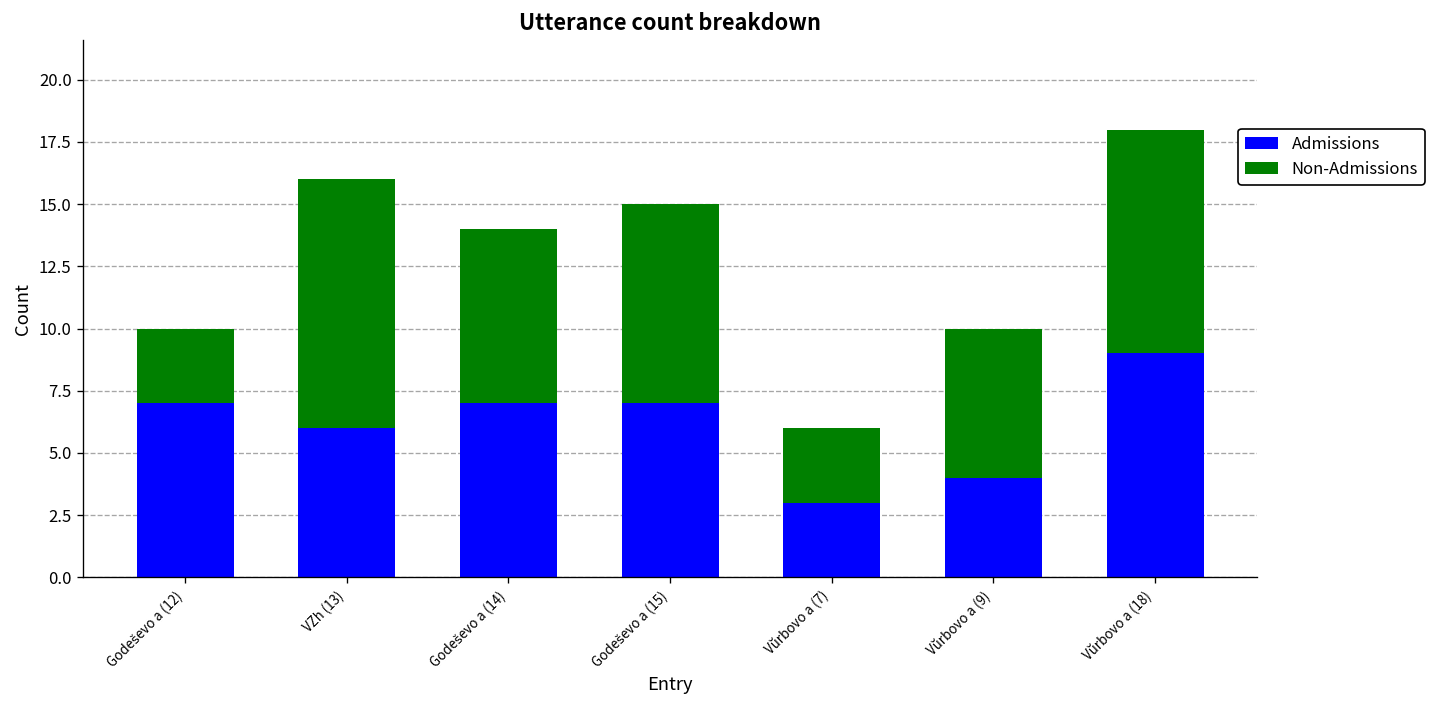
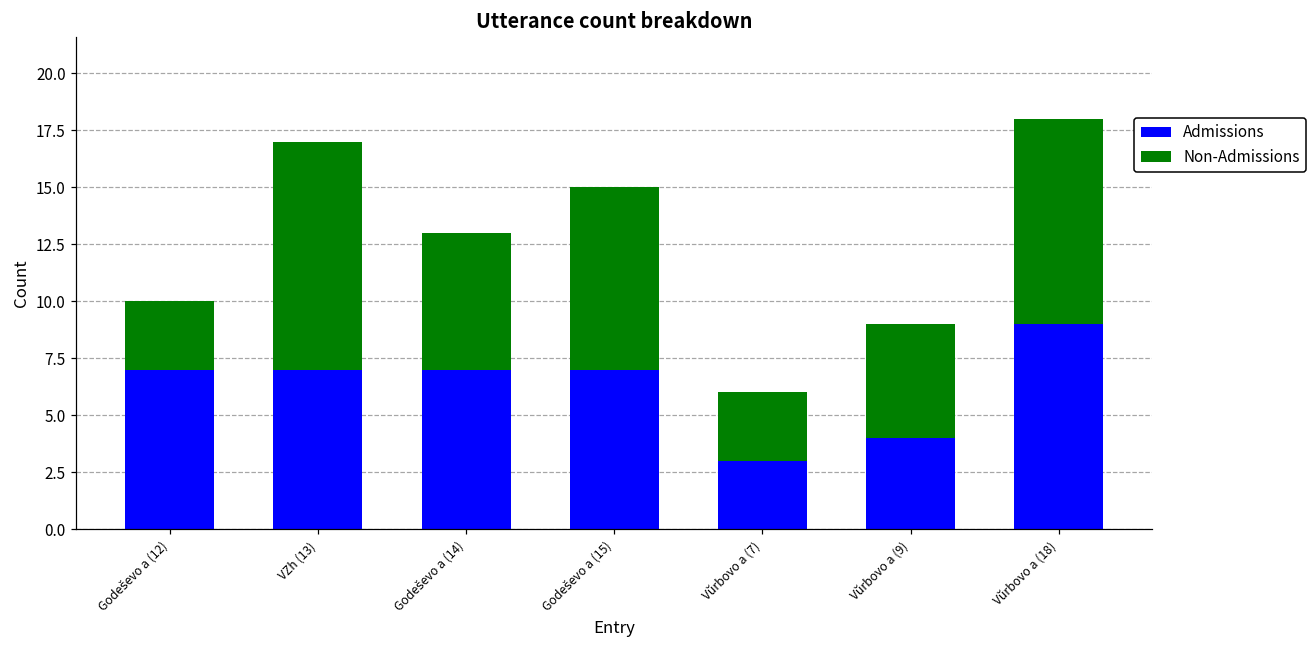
Admissions, VZh (13): 6 -> 7
Non-Admissions, Godeševo a (14): 7 -> 6
Non-Admissions, Vŭrbovo a (9): 6 -> 5
